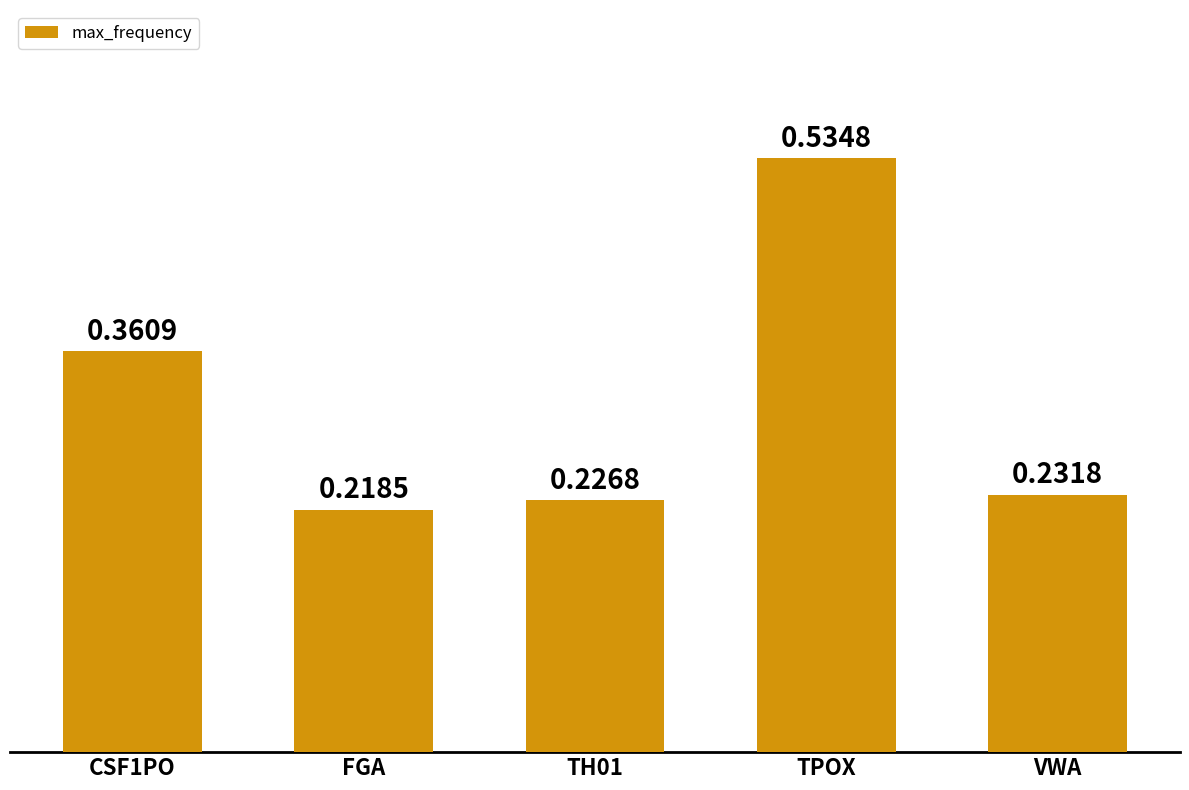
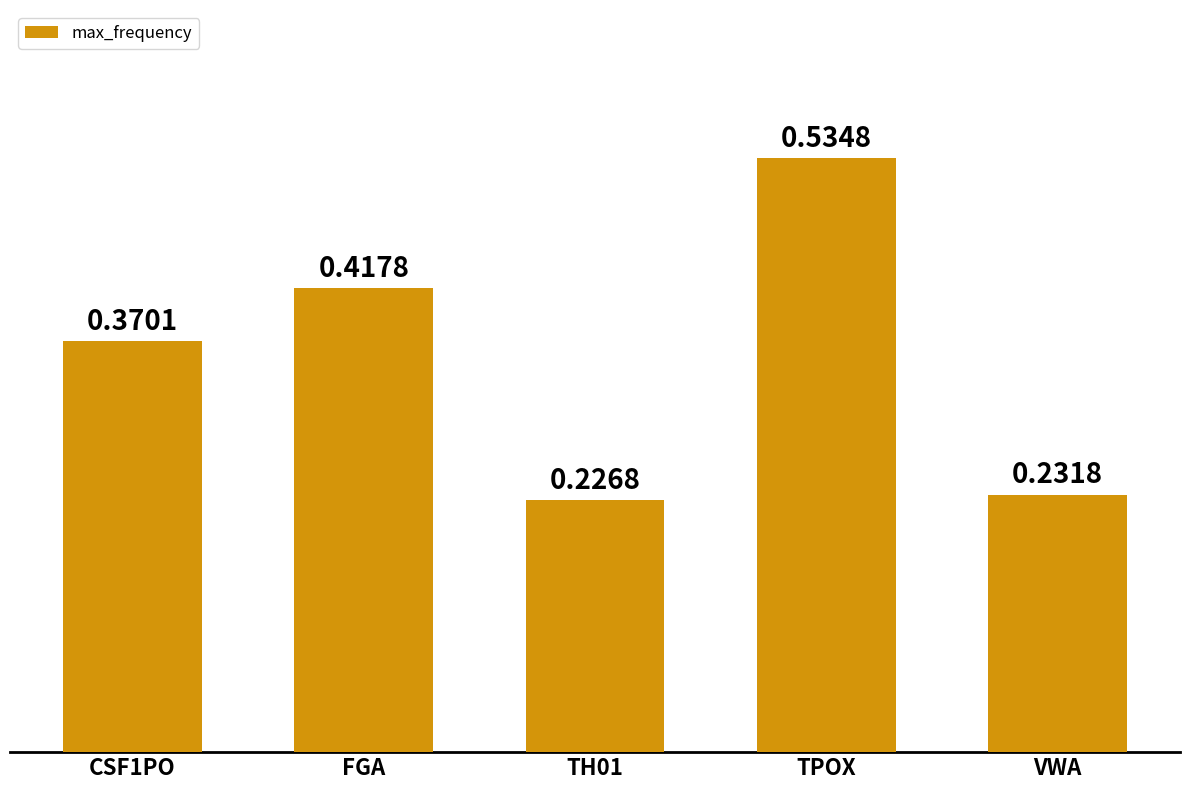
CSF1PO: 0.3609 -> 0.3701
FGA: 0.2185 -> 0.4178
